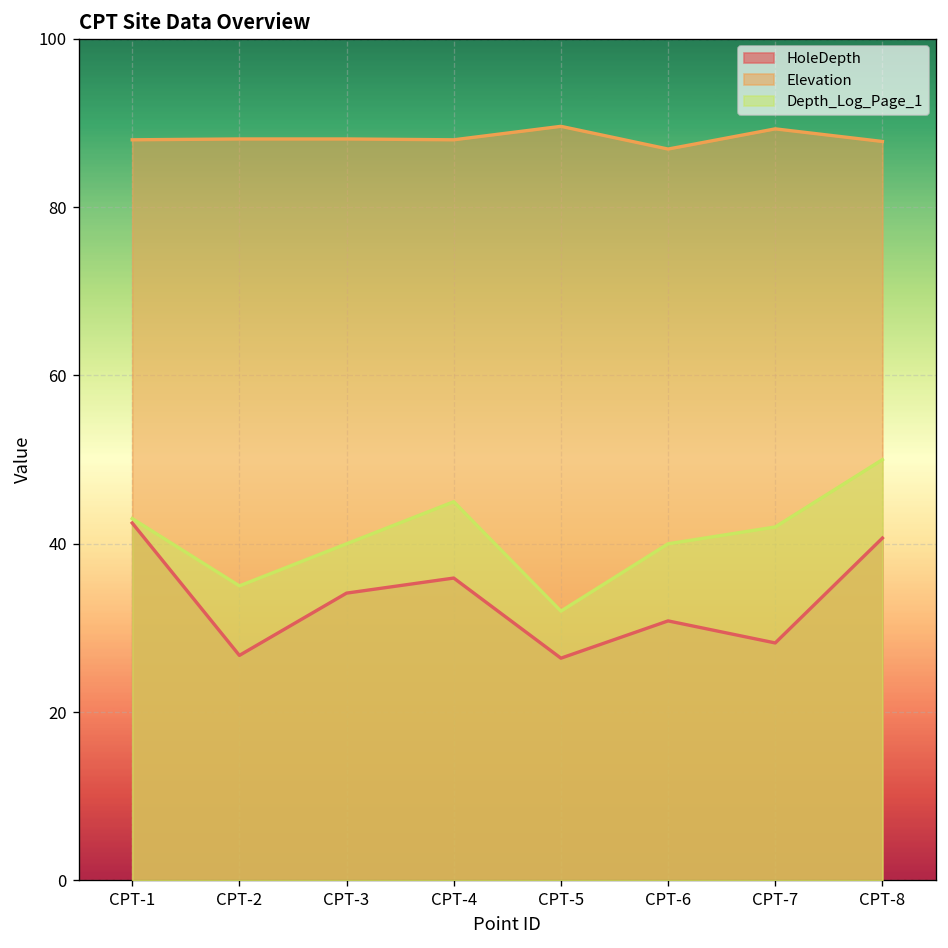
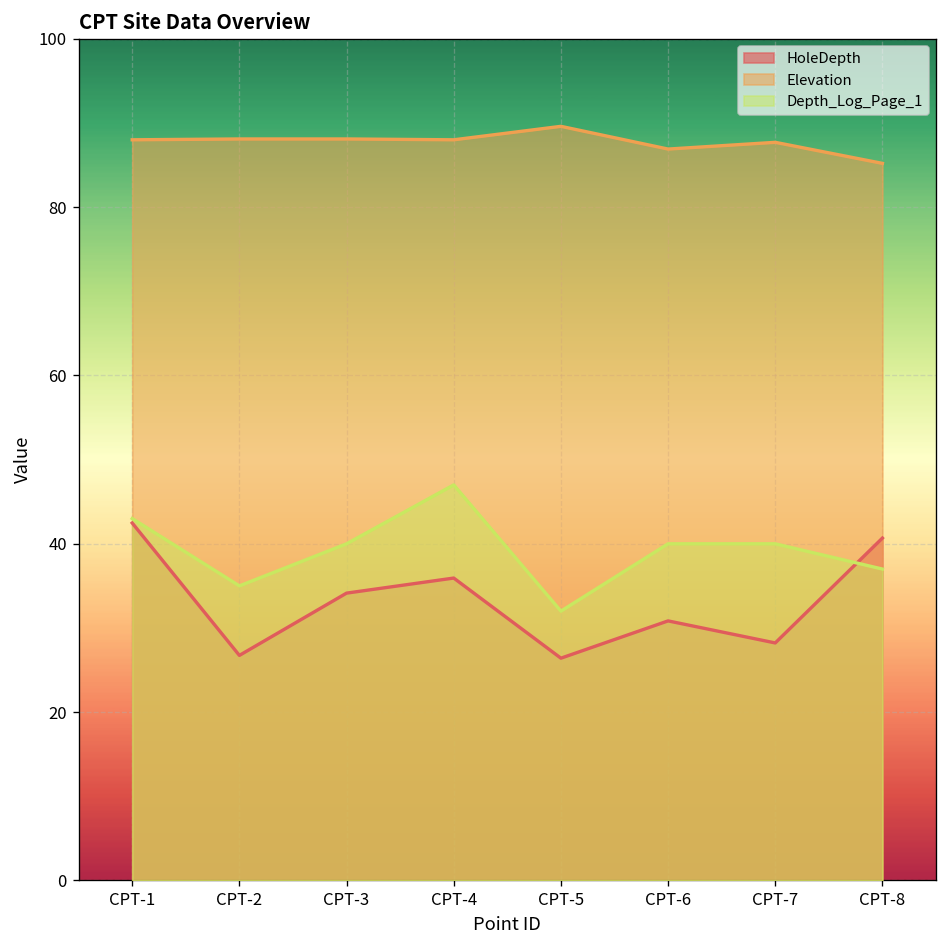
Depth_Log_Page_1, CPT-4: 45 -> 47
Elevation, CPT-7: 89 -> 88
Depth_Log_Page_1, CPT-7: 42 -> 40
Elevation, CPT-8: 88 -> 85
Depth_Log_Page_1, CPT-8: 50 -> 37
